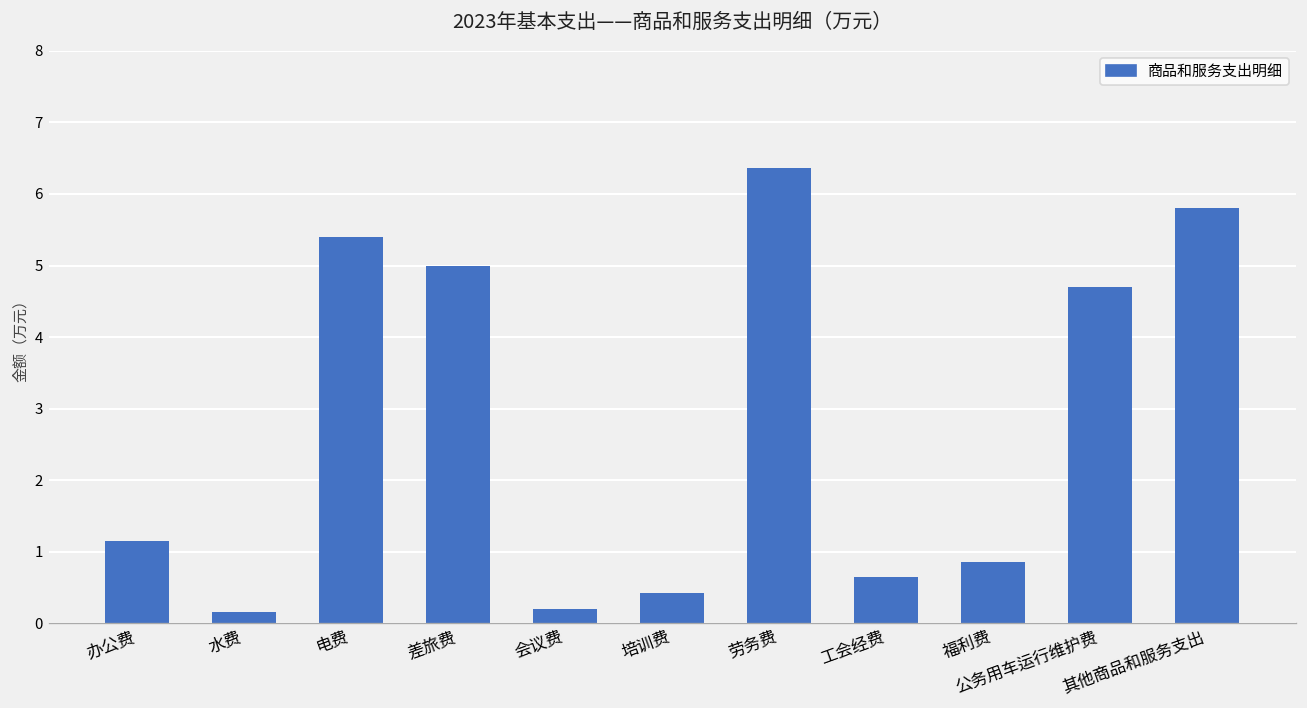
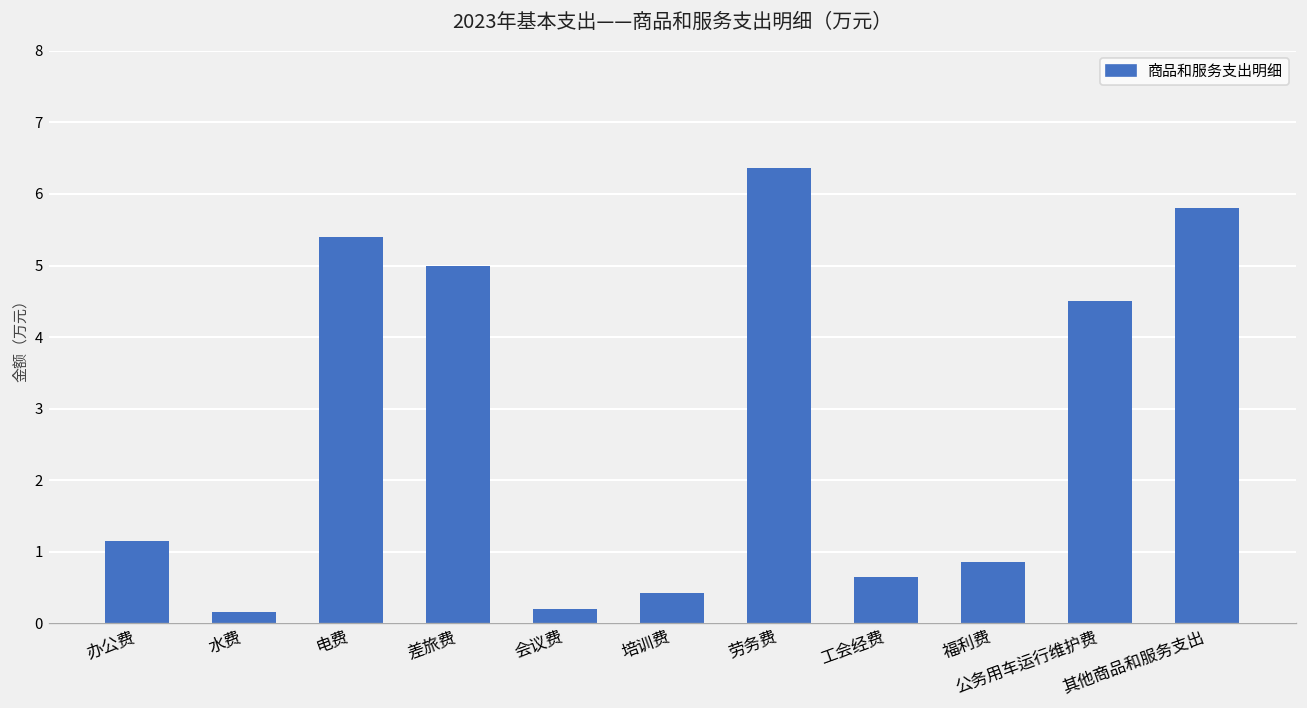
公务用车运行维护费: 4.7 -> 4.5
